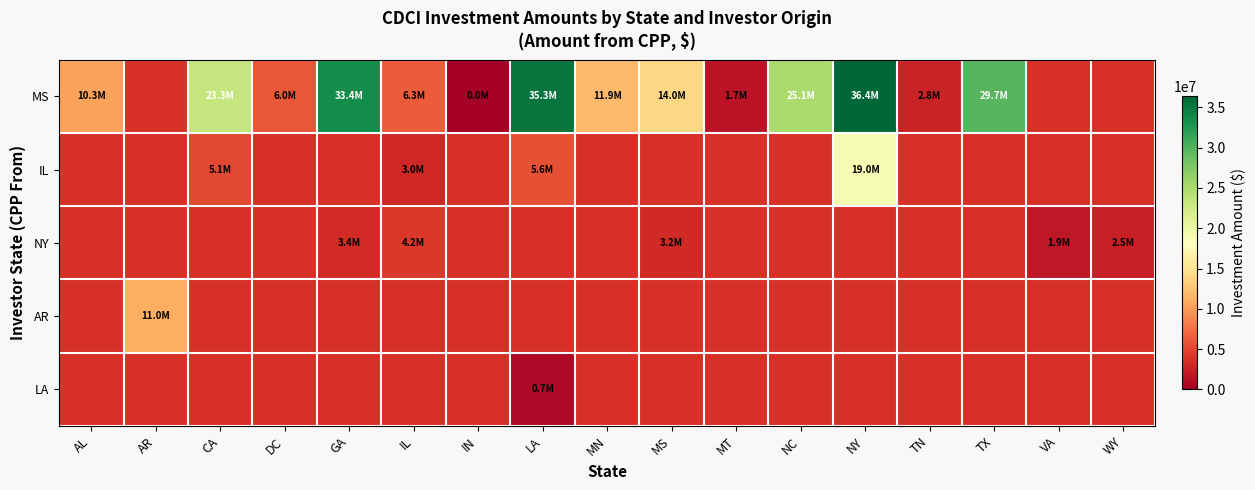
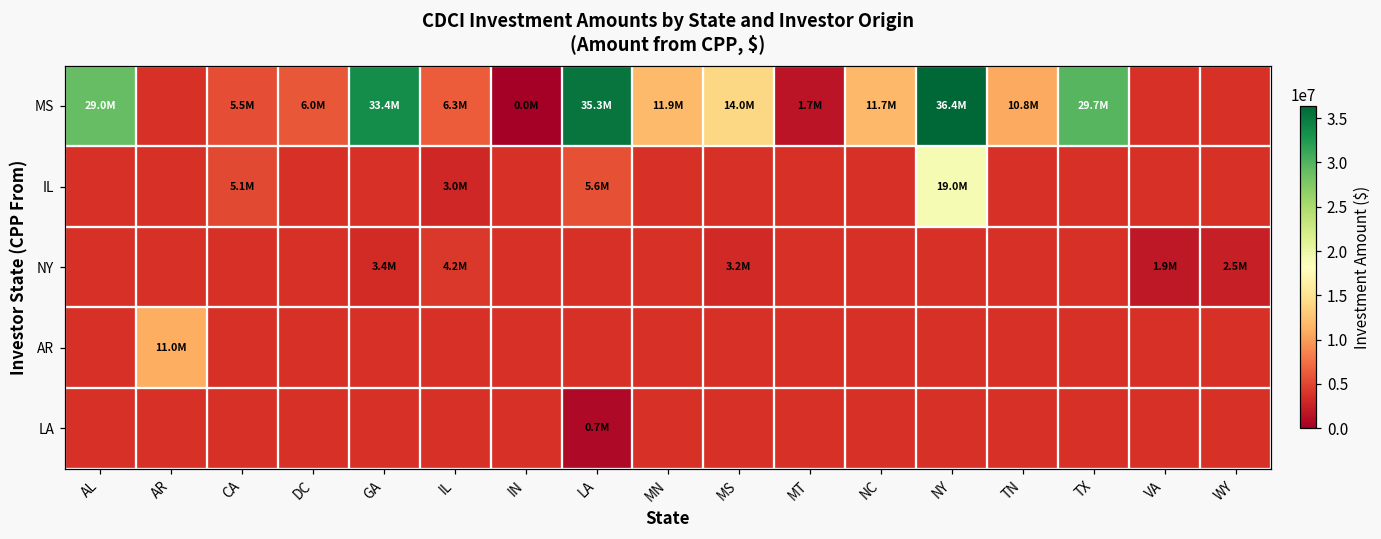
MS, AL: 10.3M -> 29.0M
MS, CA: 23.3M -> 5.5M
MS, NC: 25.1M -> 11.7M
MS, TN: 2.8M -> 10.8M
